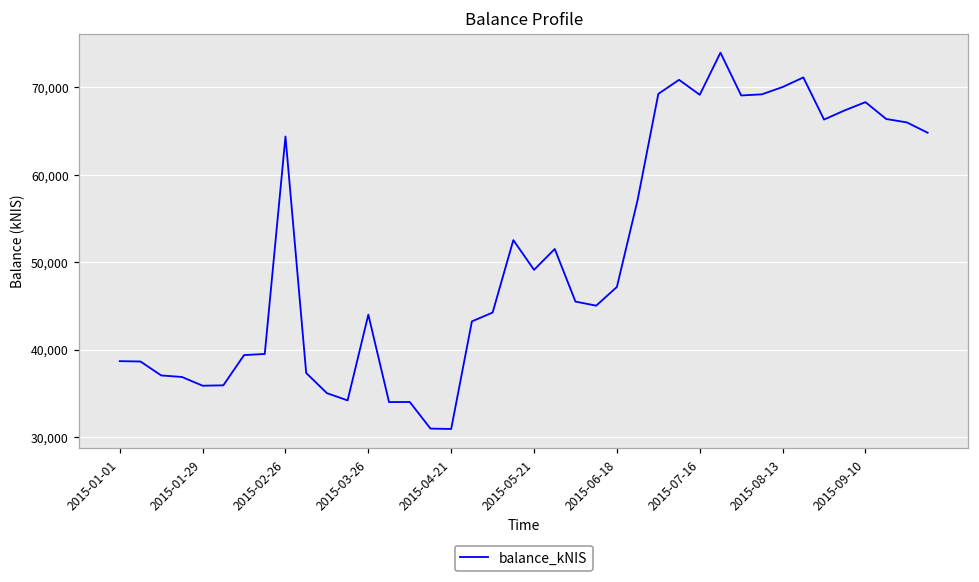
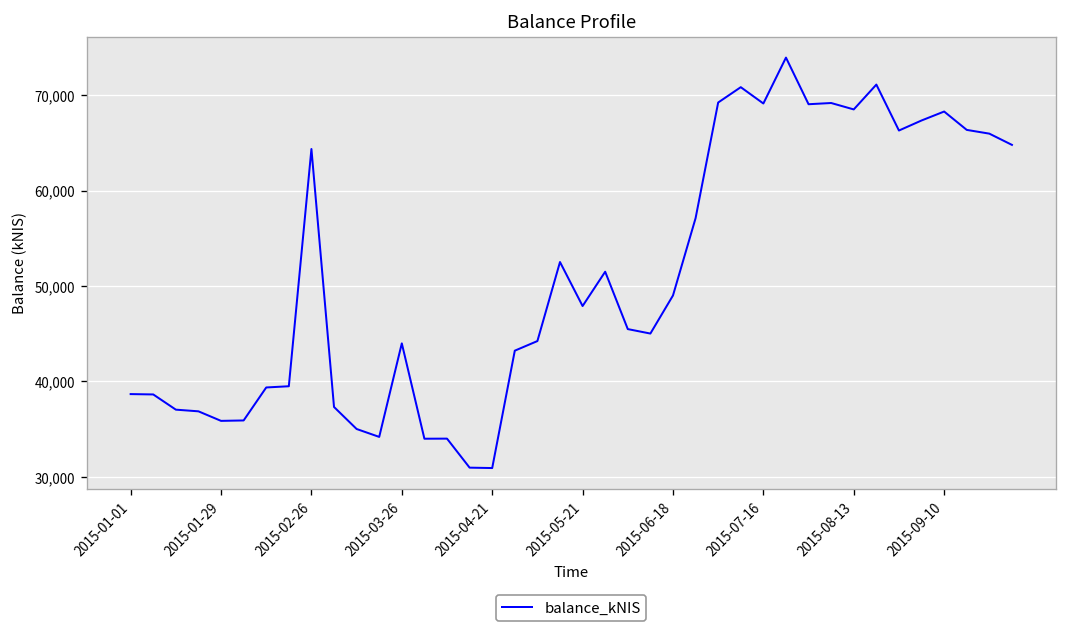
2015-05-21: 49,000 -> 48,000
2015-06-18: 47,000 -> 49,000
2015-08-13: 70,000 -> 69,000
